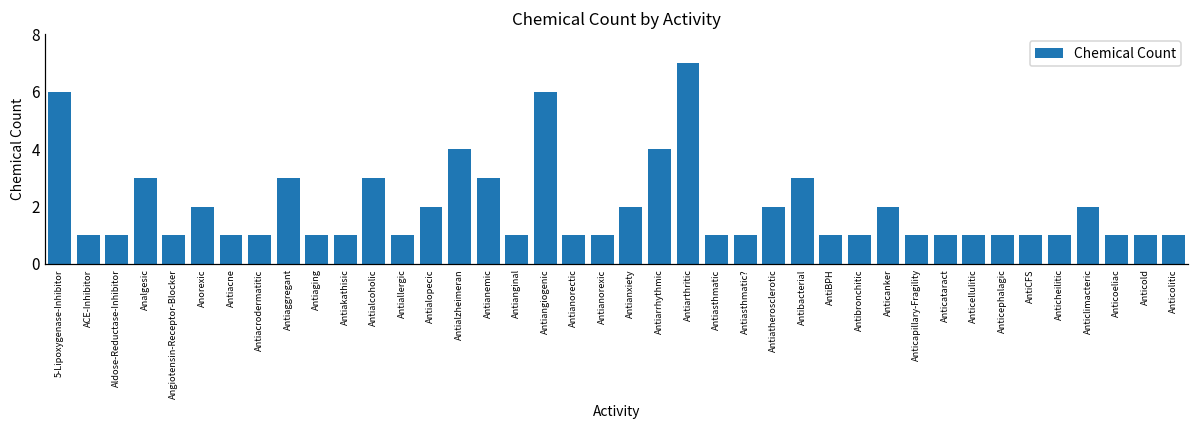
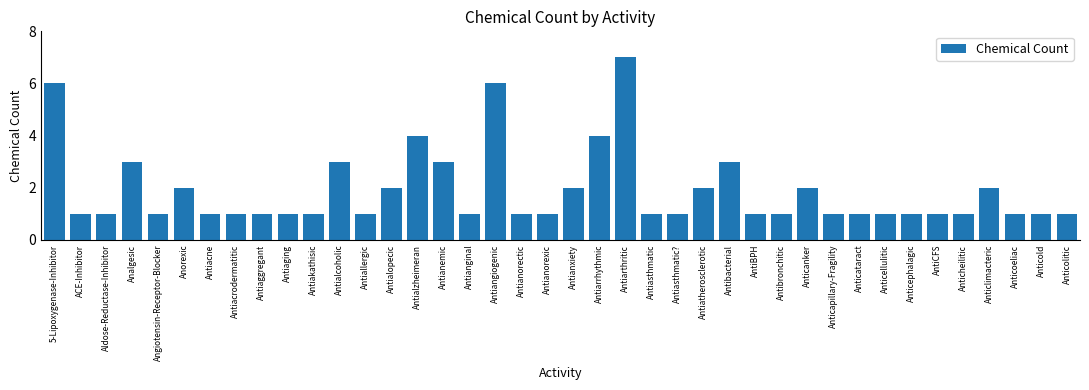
Antiaggregant: 3 -> 1
